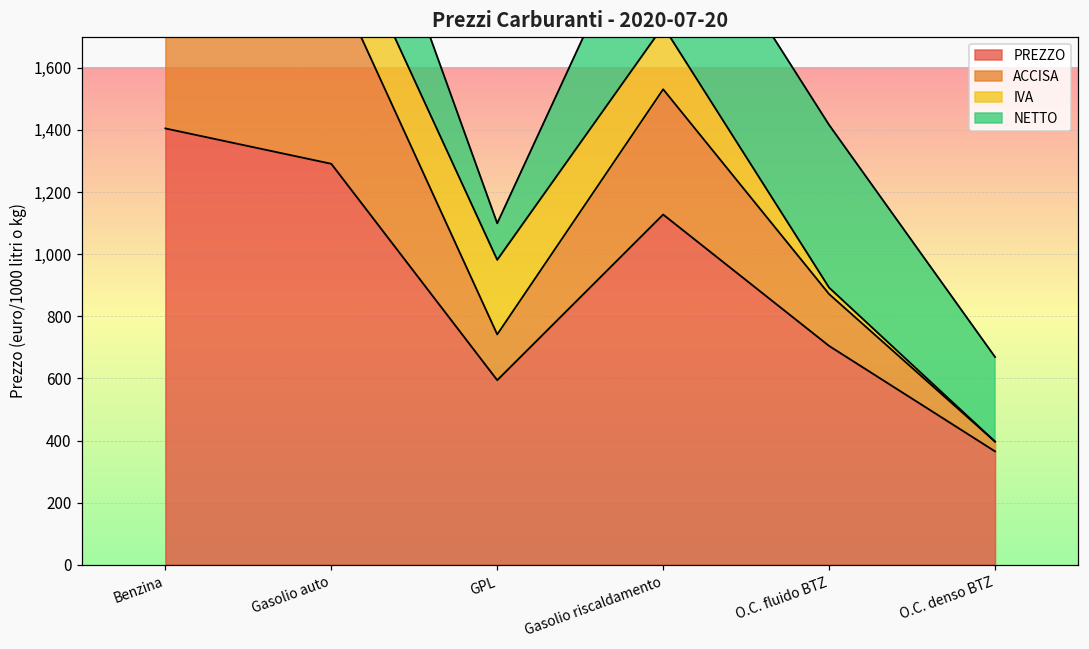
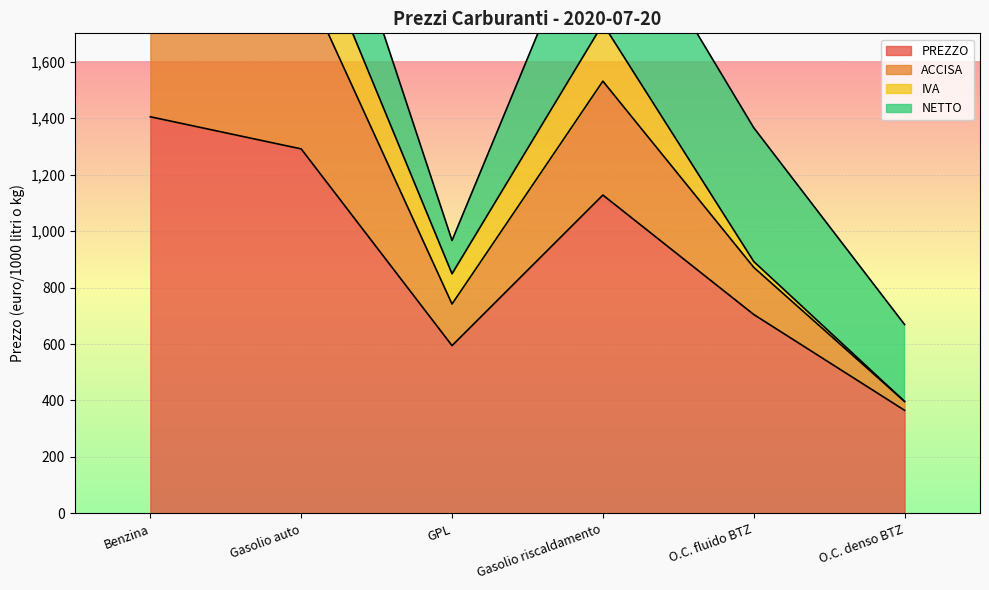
IVA, GPL: 240 -> 110
NETTO, O.C. fluido BTZ: 520 -> 470
